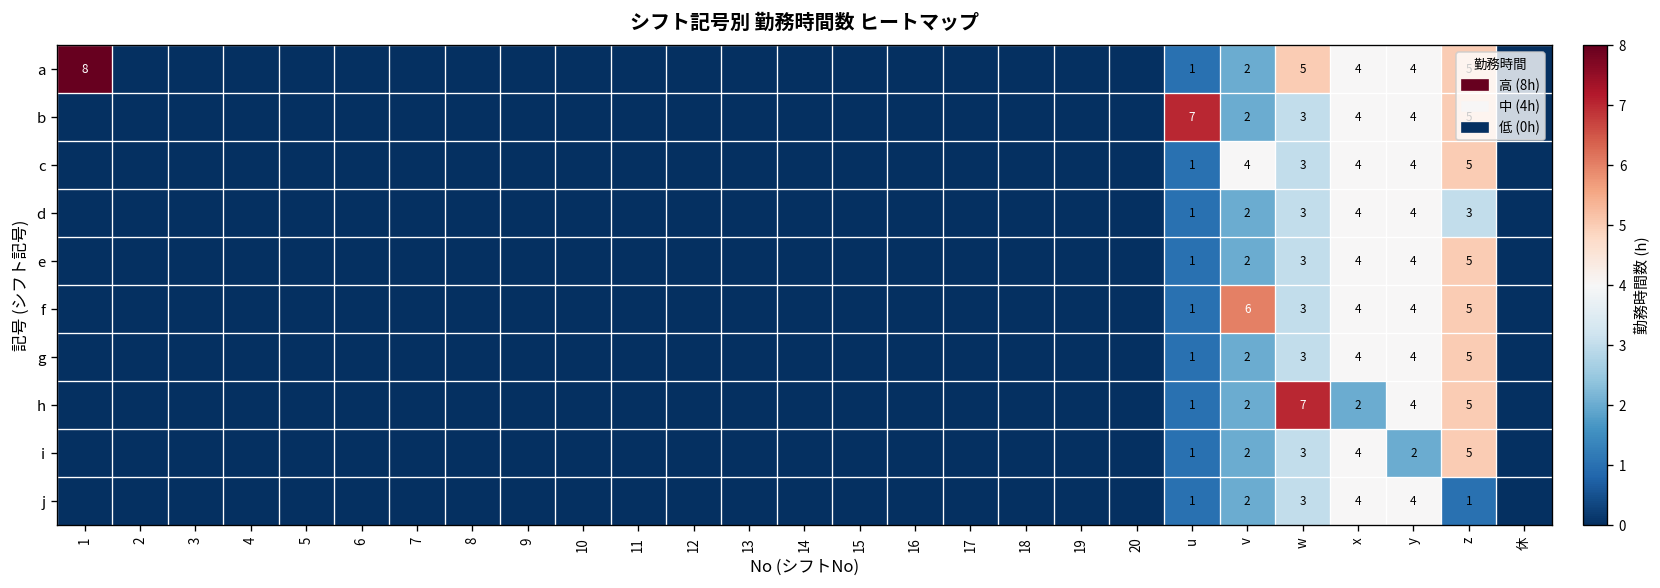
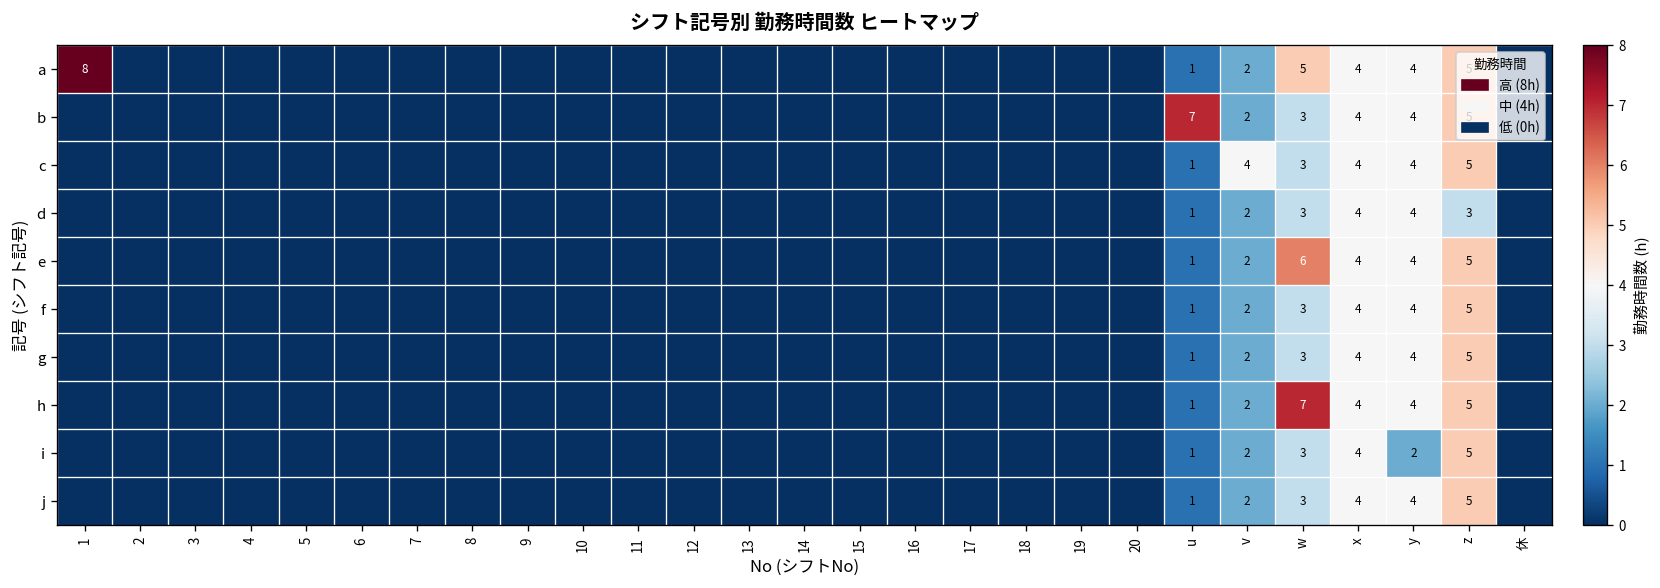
e, w: 3 -> 6
f, v: 6 -> 2
h, x: 2 -> 4
j, z: 1 -> 5
